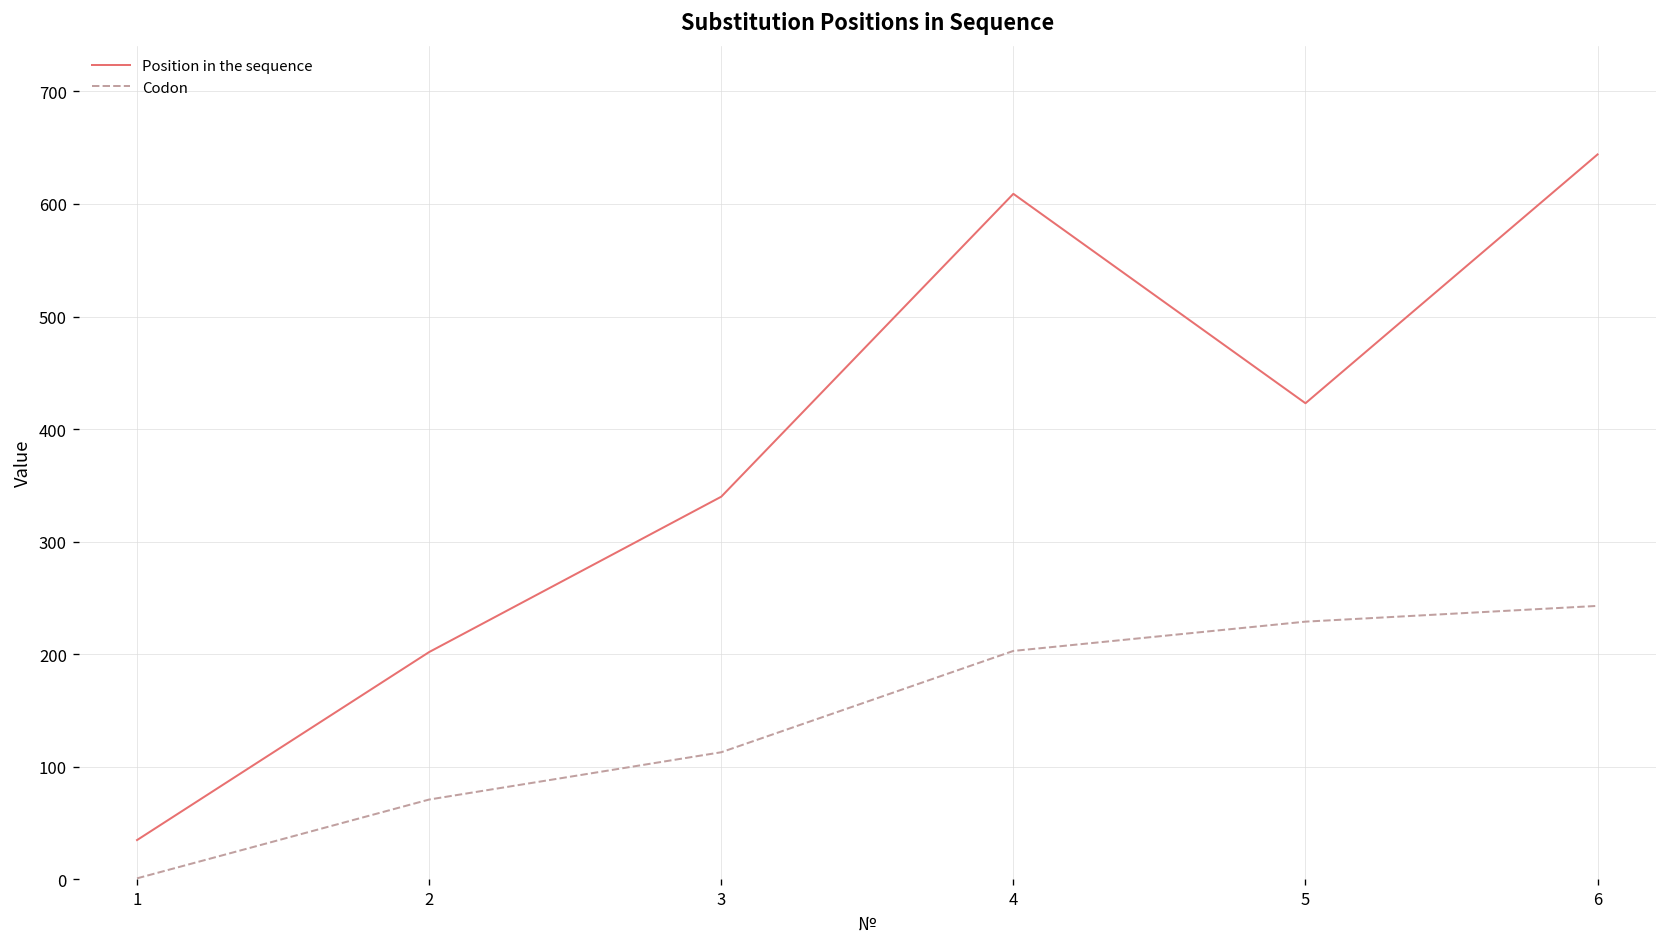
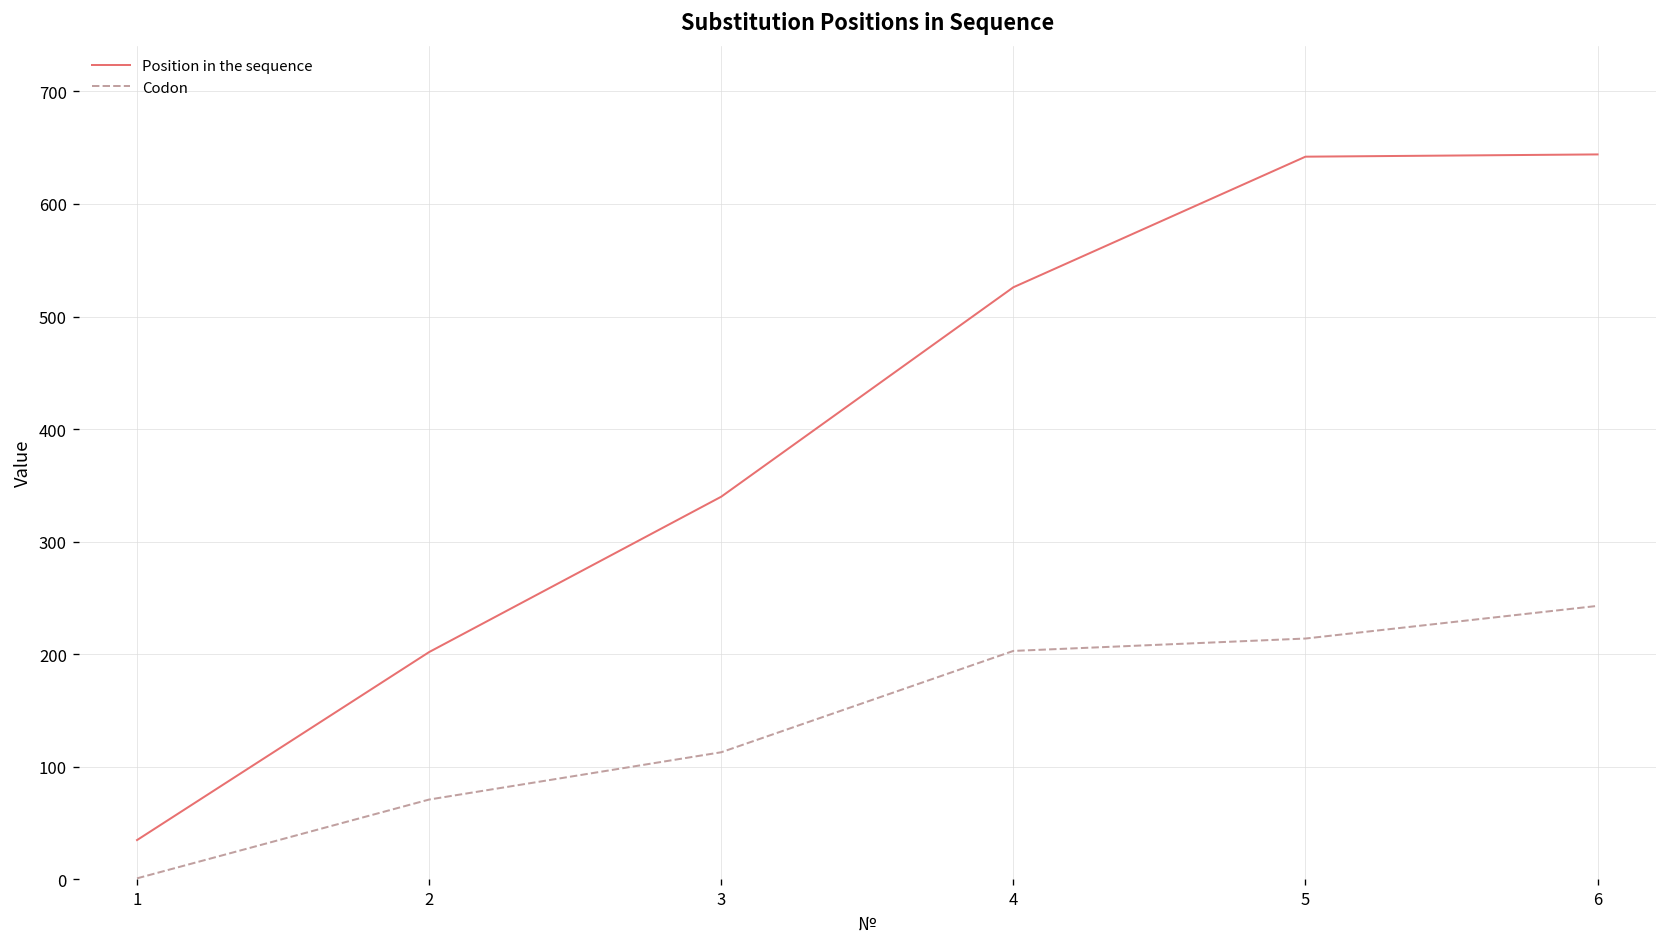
Position in the sequence, 4: 610 -> 530
Position in the sequence, 5: 420 -> 640
Codon, 5: 230 -> 210
